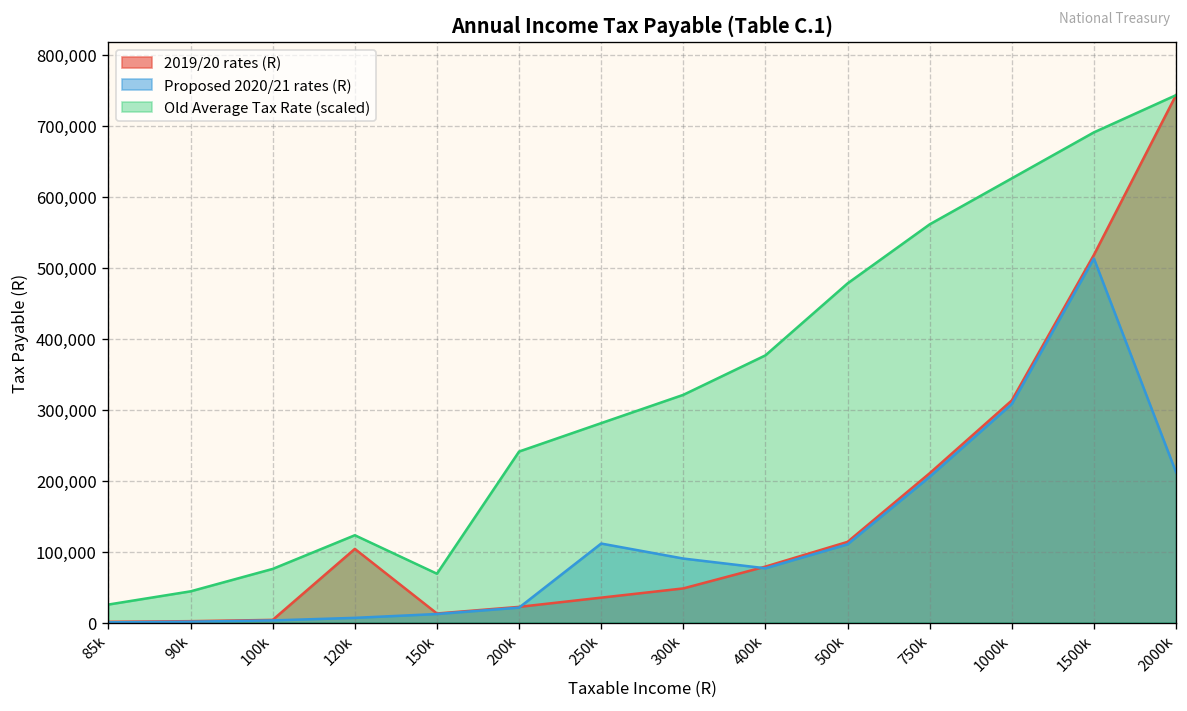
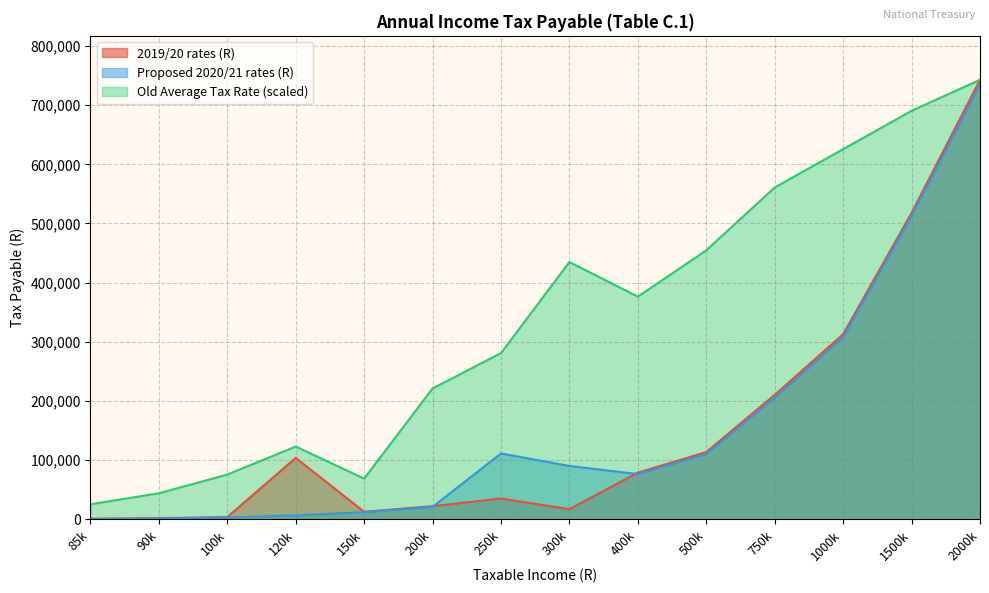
Old Average Tax Rate (scaled), 200k: 240,000 -> 220,000
2019/20 rates (R), 300k: 50,000 -> 20,000
Old Average Tax Rate (scaled), 300k: 320,000 -> 430,000
Old Average Tax Rate (scaled), 500k: 480,000 -> 450,000
Proposed 2020/21 rates (R), 2000k: 210,000 -> 730,000
